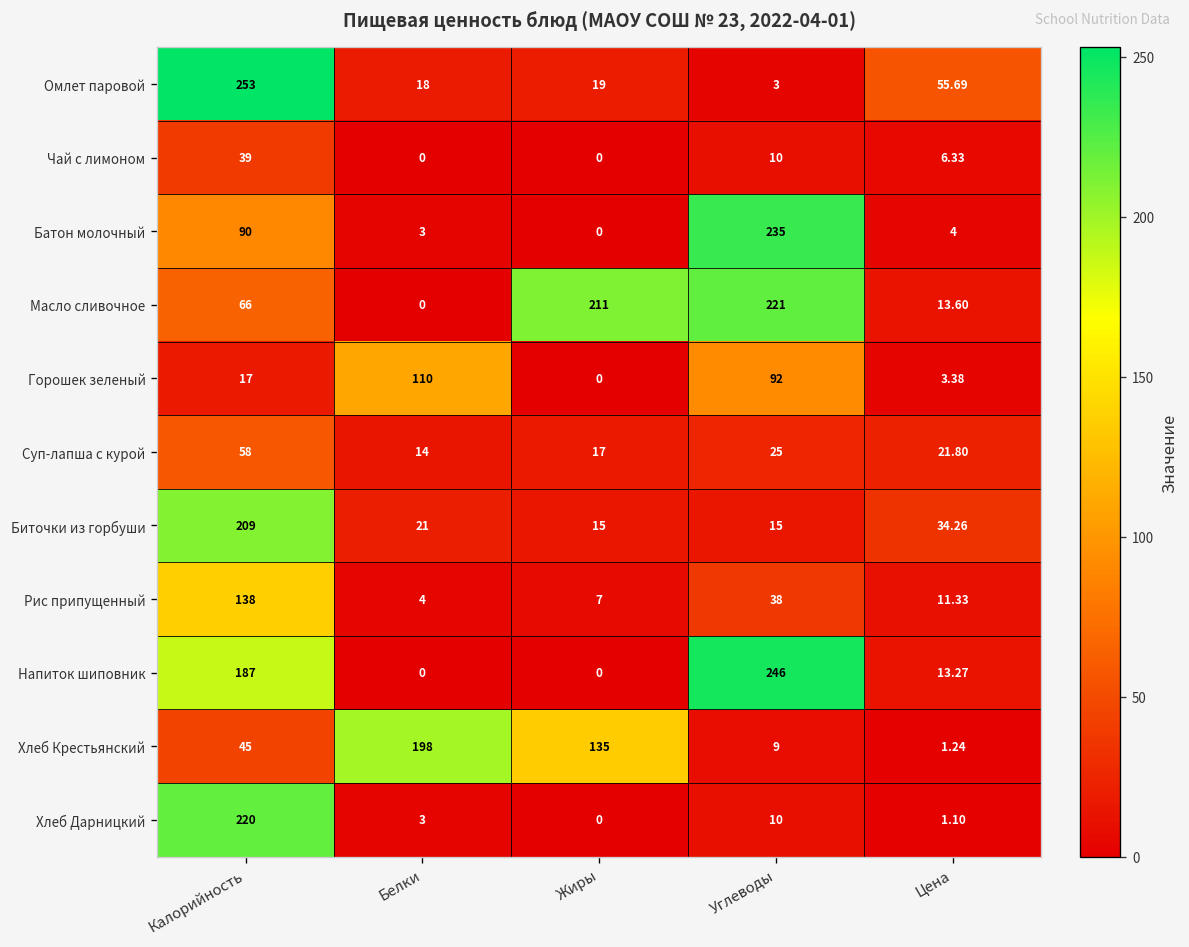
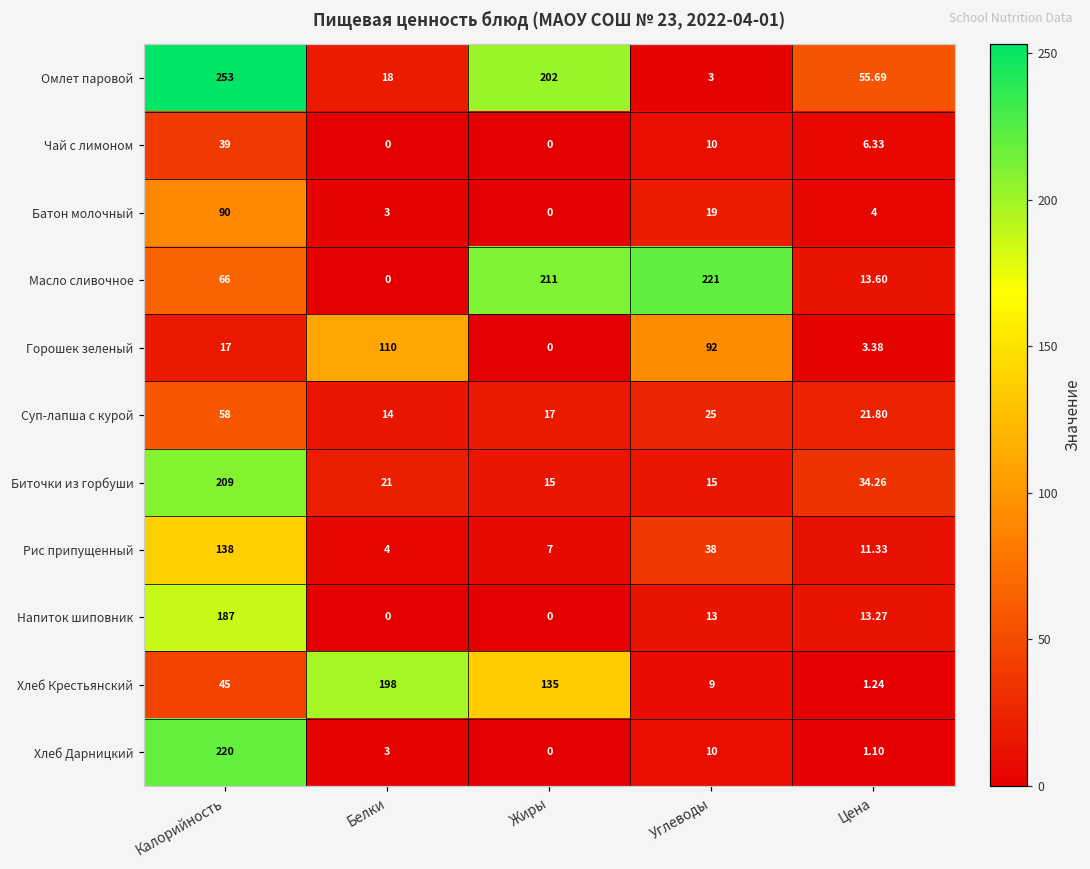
Омлет паровой, Жиры: 19 -> 202
Батон молочный, Углеводы: 235 -> 19
Напиток шиповник, Углеводы: 246 -> 13
